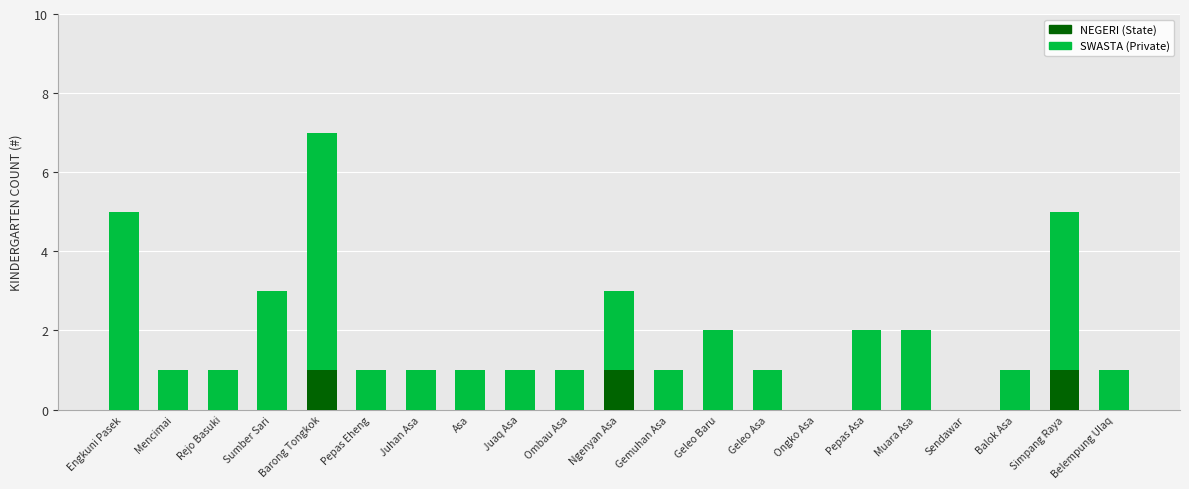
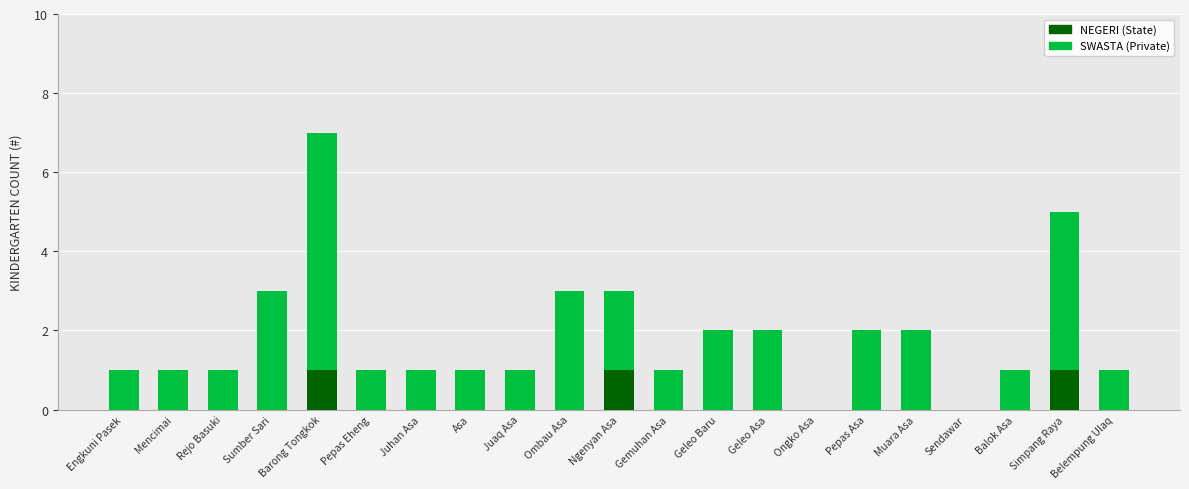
SWASTA (Private), Engkuni Pasek: 5 -> 1
SWASTA (Private), Ombau Asa: 1 -> 3
SWASTA (Private), Geleo Asa: 1 -> 2
